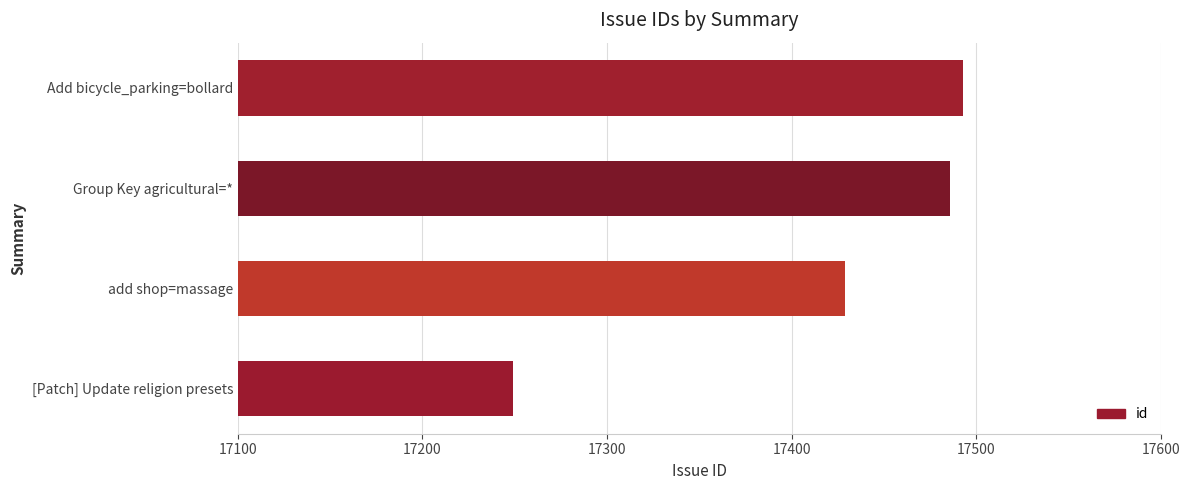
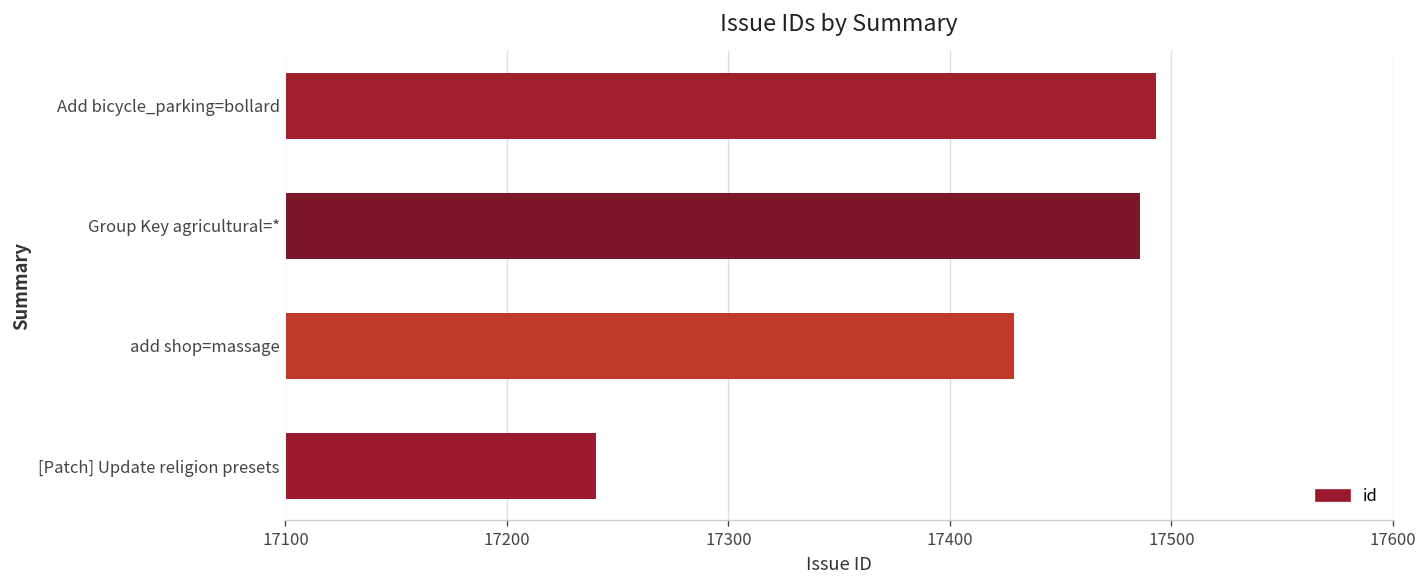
[Patch] Update religion presets: 17249 -> 17240
